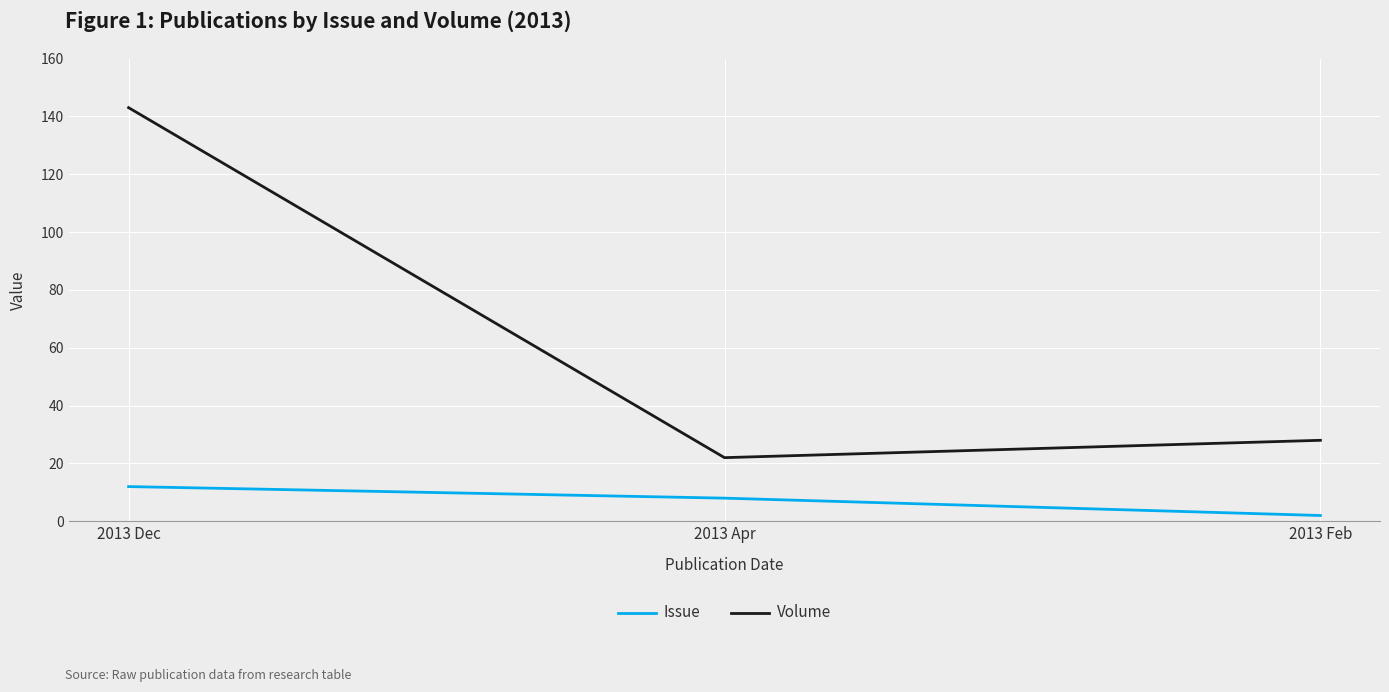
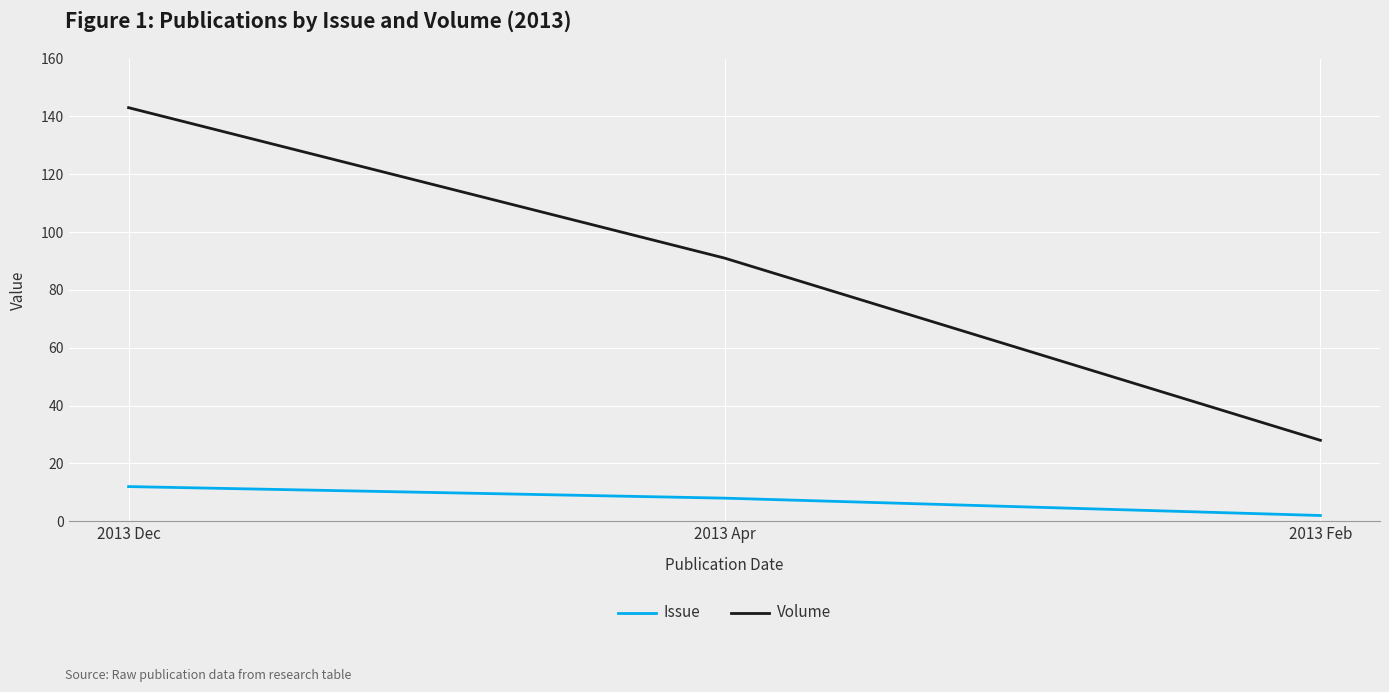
Volume, 2013 Apr: 22 -> 91
